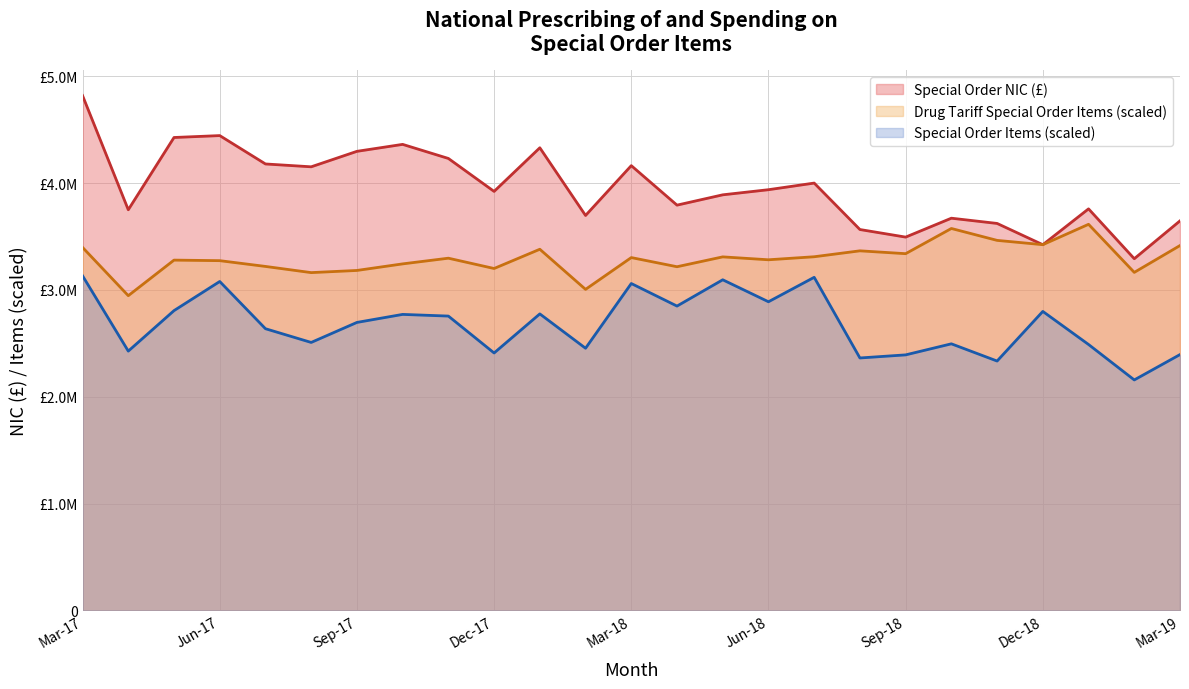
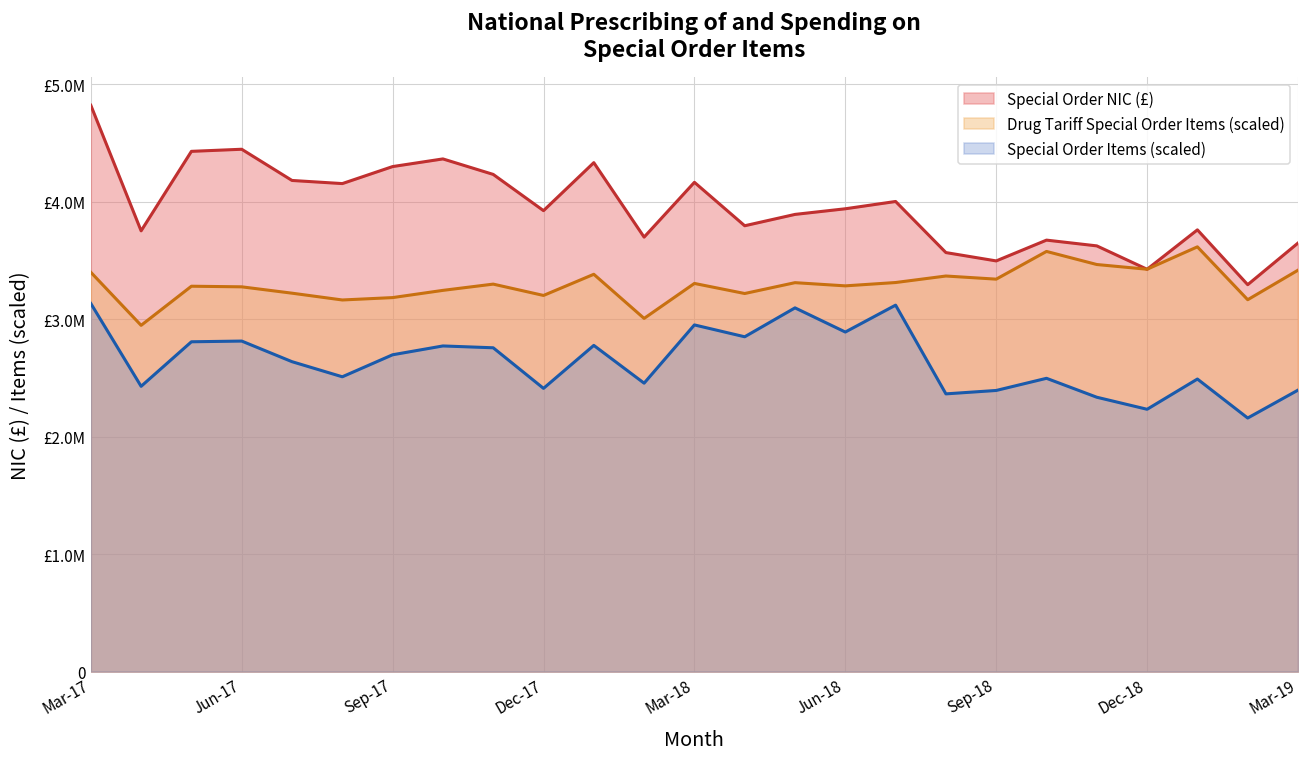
Special Order Items (scaled), Jun-17: £3080000 -> £2810000
Special Order Items (scaled), Mar-18: £3060000 -> £2950000
Special Order Items (scaled), Dec-18: £2800000 -> £2230000
